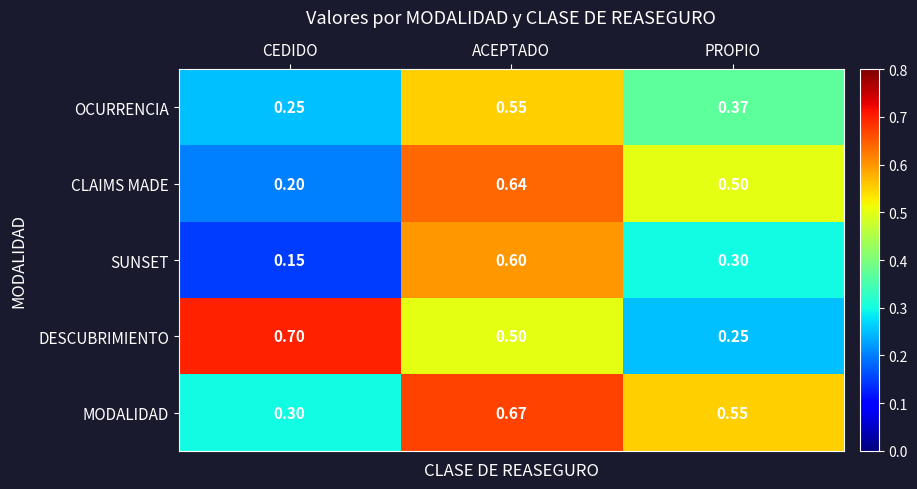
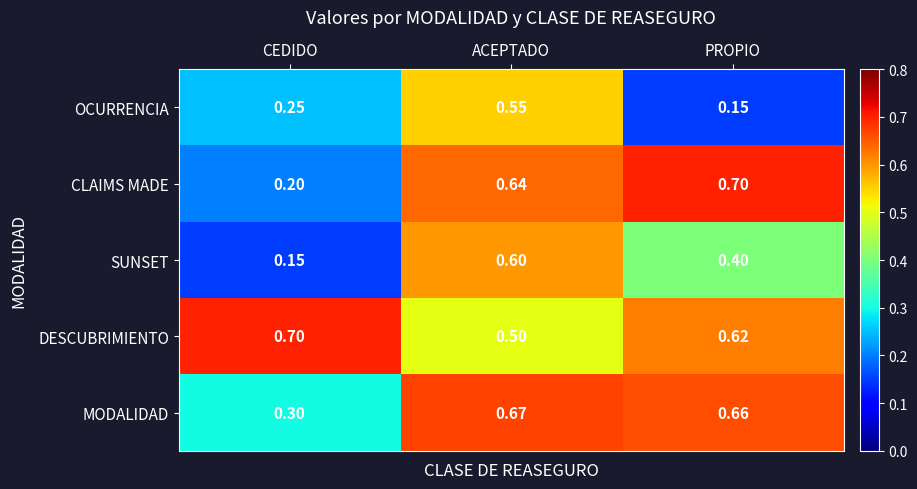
OCURRENCIA, PROPIO: 0.37 -> 0.15
CLAIMS MADE, PROPIO: 0.50 -> 0.70
SUNSET, PROPIO: 0.30 -> 0.40
DESCUBRIMIENTO, PROPIO: 0.25 -> 0.62
MODALIDAD, PROPIO: 0.55 -> 0.66
